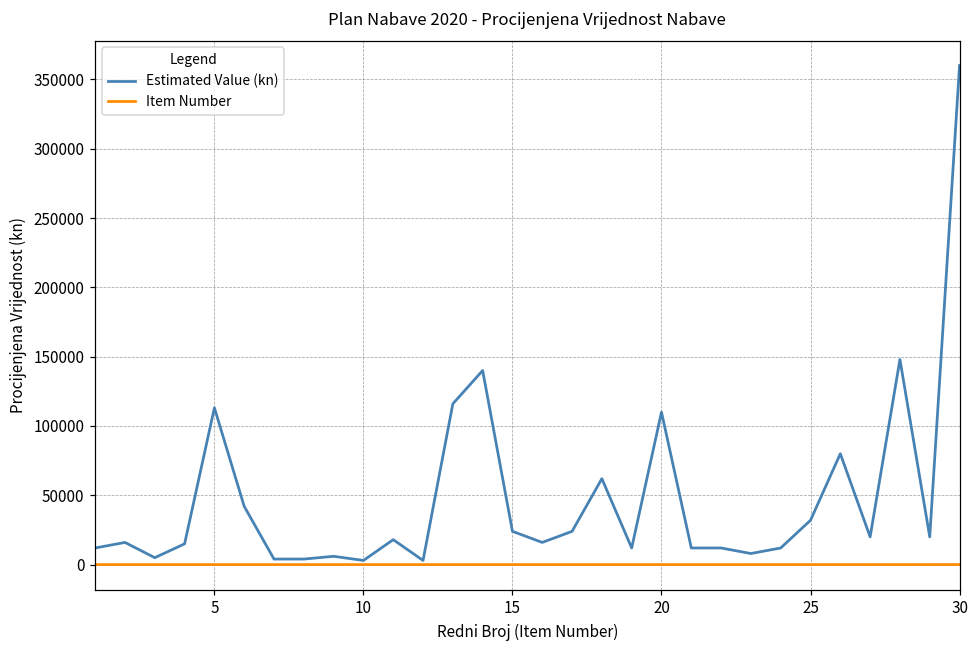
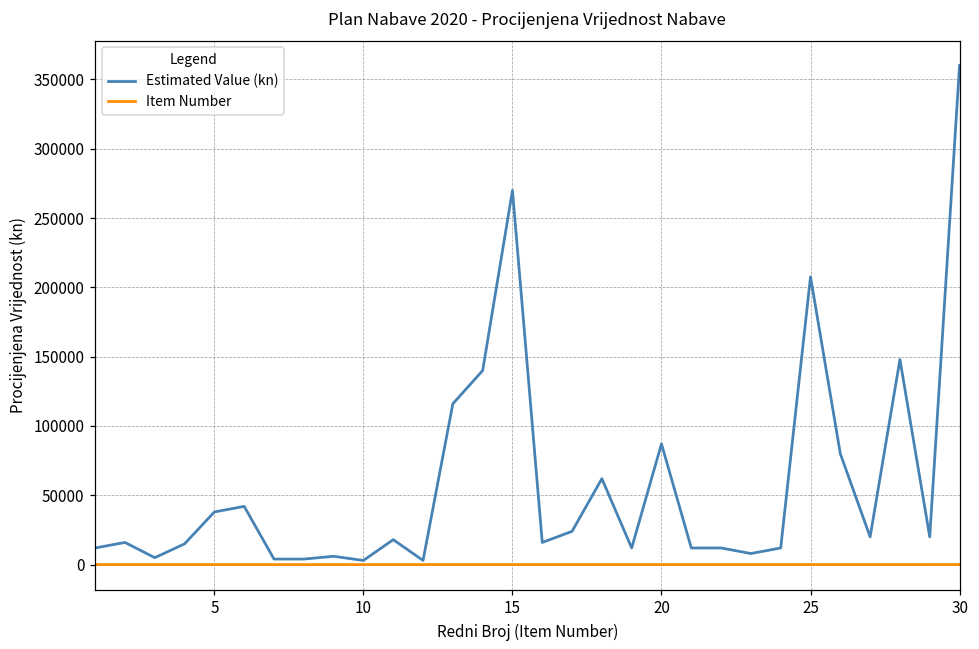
Estimated Value (kn), 5: 113000 -> 38000
Estimated Value (kn), 15: 24000 -> 270000
Estimated Value (kn), 20: 110000 -> 87000
Estimated Value (kn), 25: 32000 -> 208000
